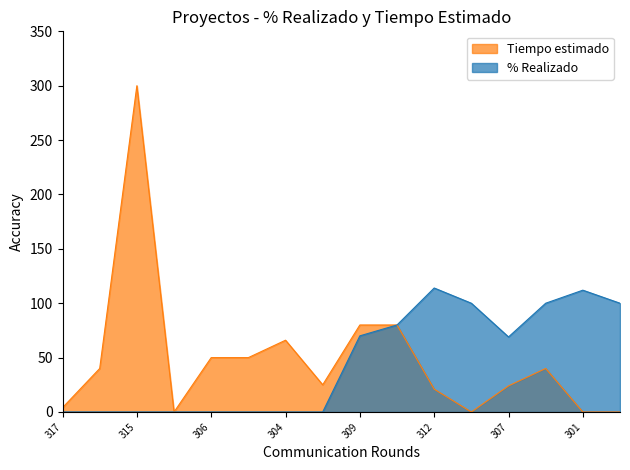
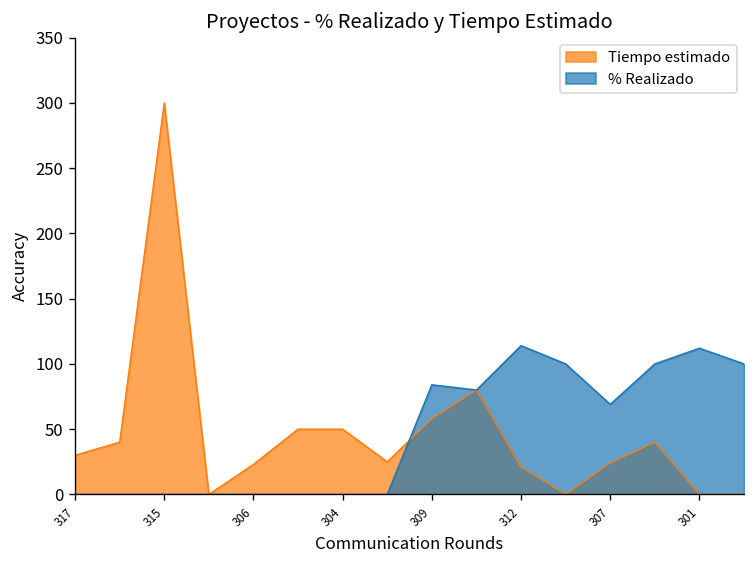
Tiempo estimado, 317: 4 -> 30
Tiempo estimado, 306: 50 -> 23
Tiempo estimado, 304: 66 -> 50
Tiempo estimado, 309: 80 -> 58
% Realizado, 309: 70 -> 84
